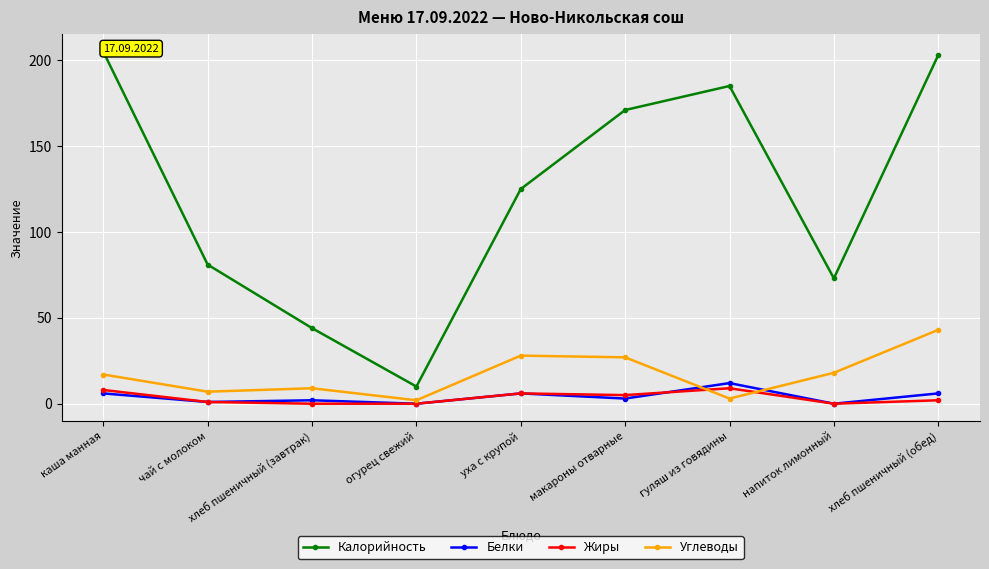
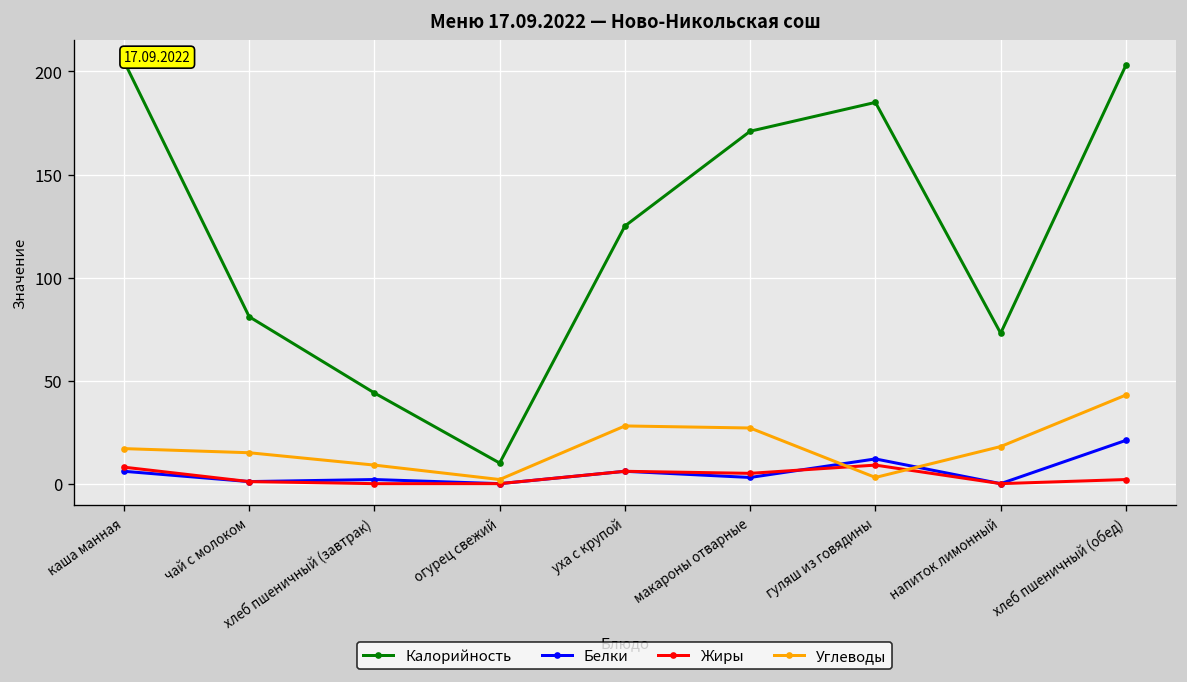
Углеводы, чай с молоком: 7 -> 15
Белки, хлеб пшеничный (обед): 6 -> 21
